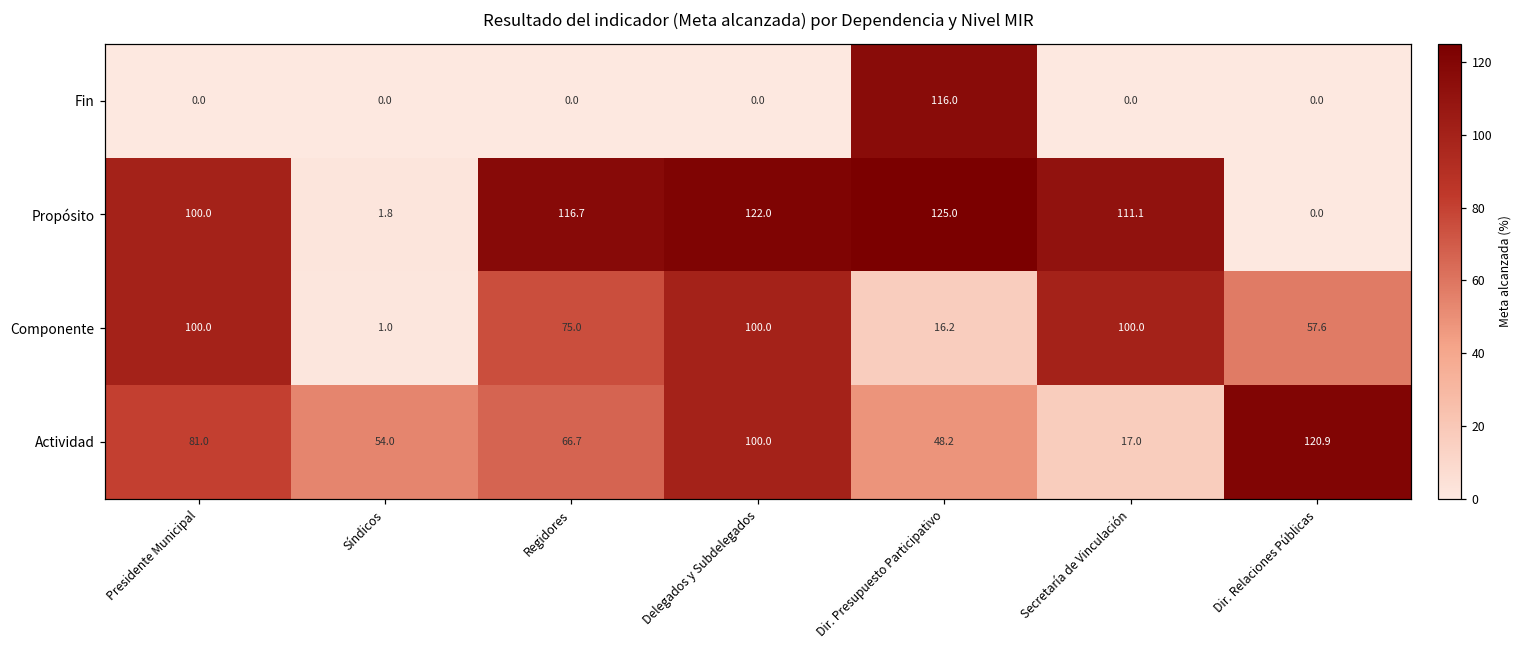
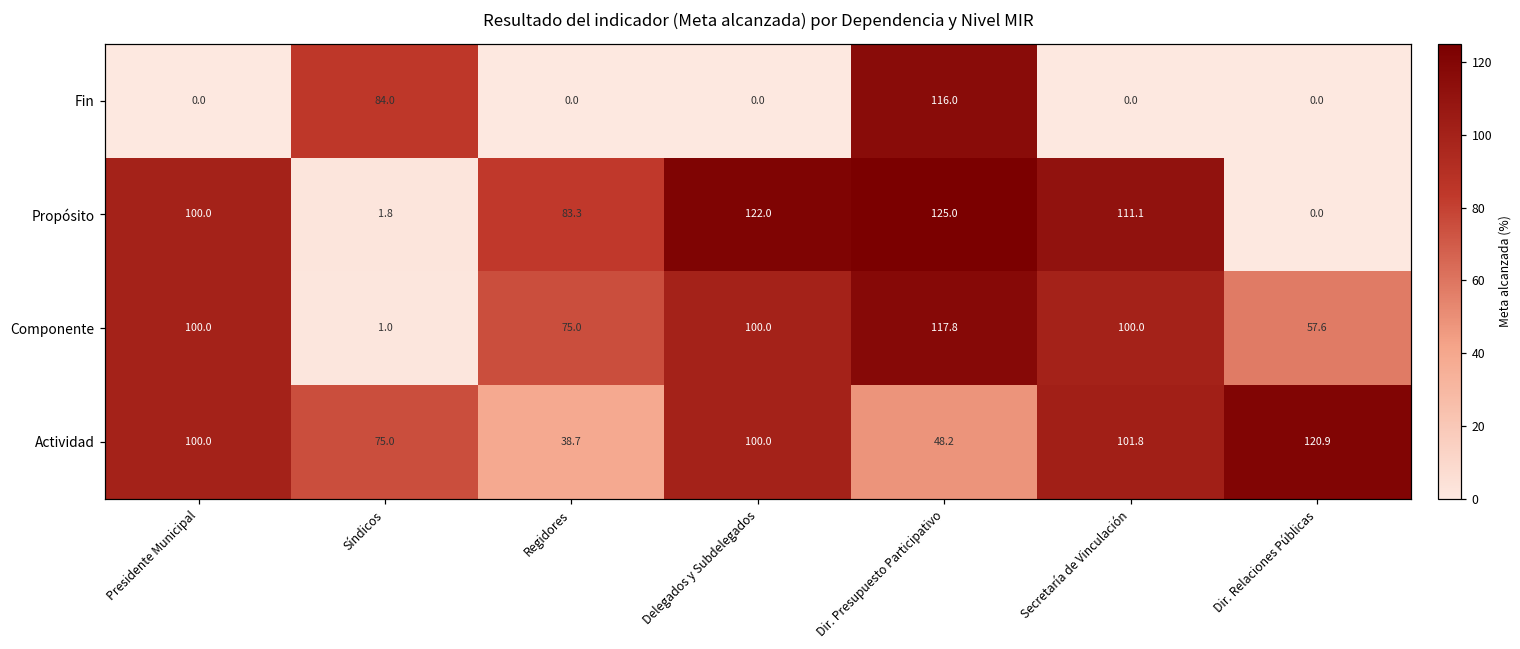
Fin, Síndicos: 0.0 -> 84.0
Propósito, Regidores: 116.7 -> 83.3
Componente, Dir. Presupuesto Participativo: 16.2 -> 117.8
Actividad, Presidente Municipal: 81.0 -> 100.0
Actividad, Síndicos: 54.0 -> 75.0
Actividad, Regidores: 66.7 -> 38.7
Actividad, Secretaría de Vinculación: 17.0 -> 101.8
